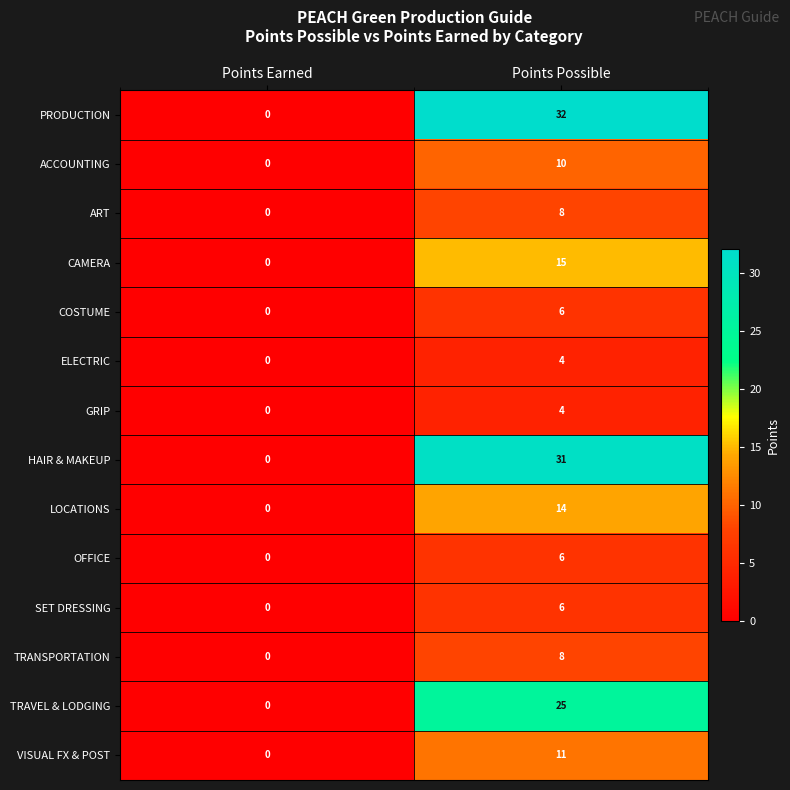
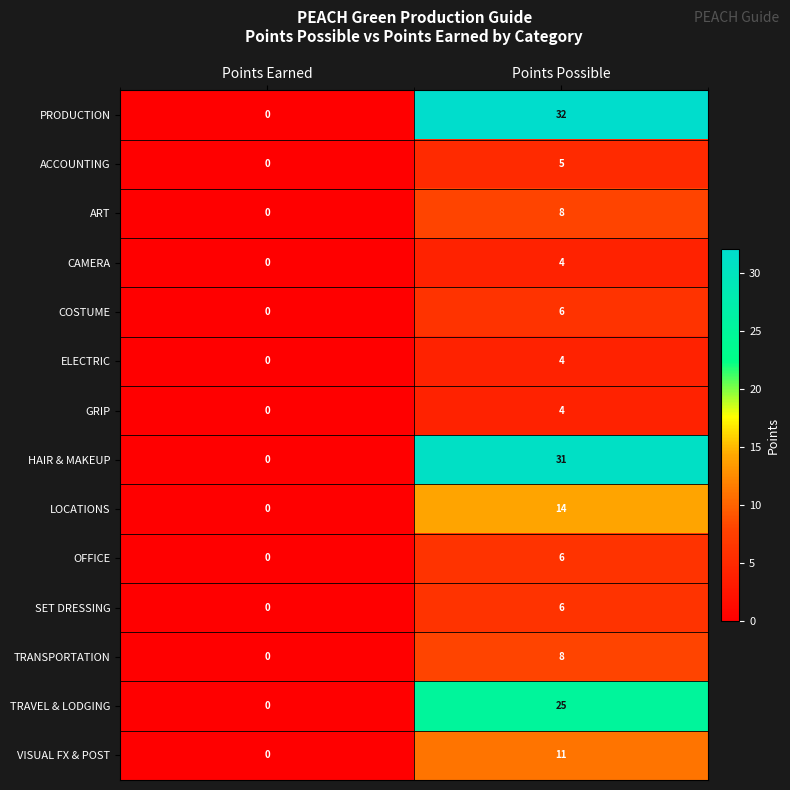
ACCOUNTING, Points Possible: 10 -> 5
CAMERA, Points Possible: 15 -> 4
